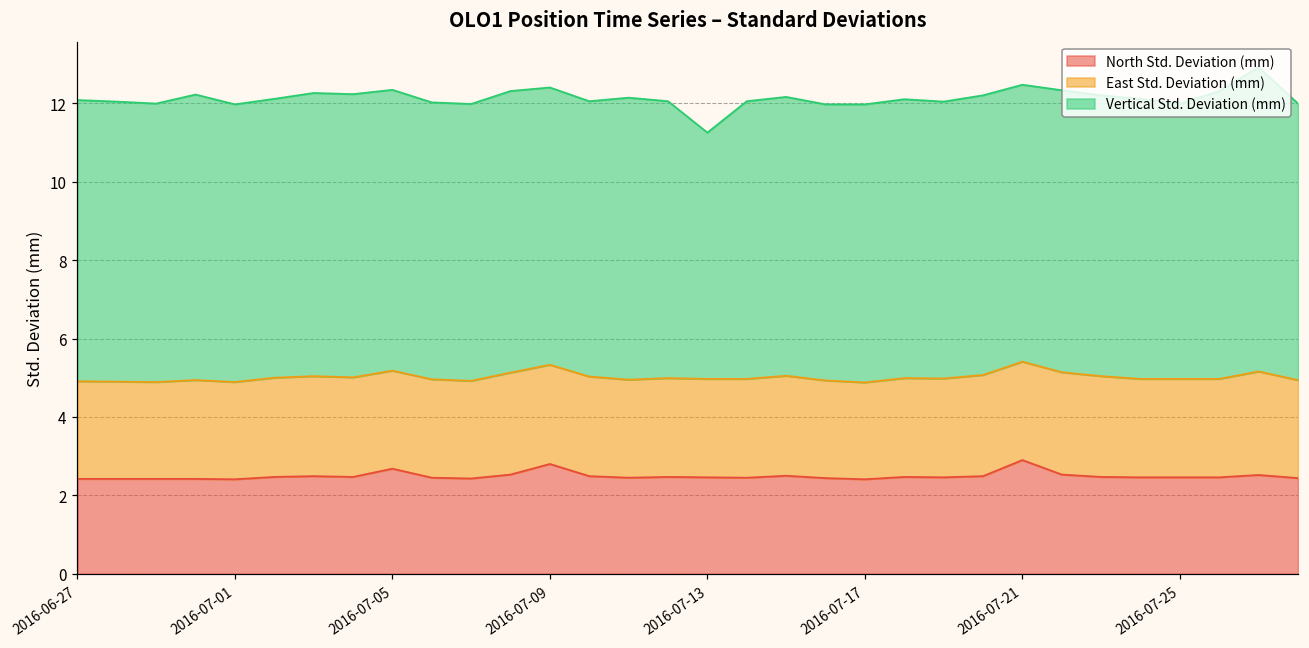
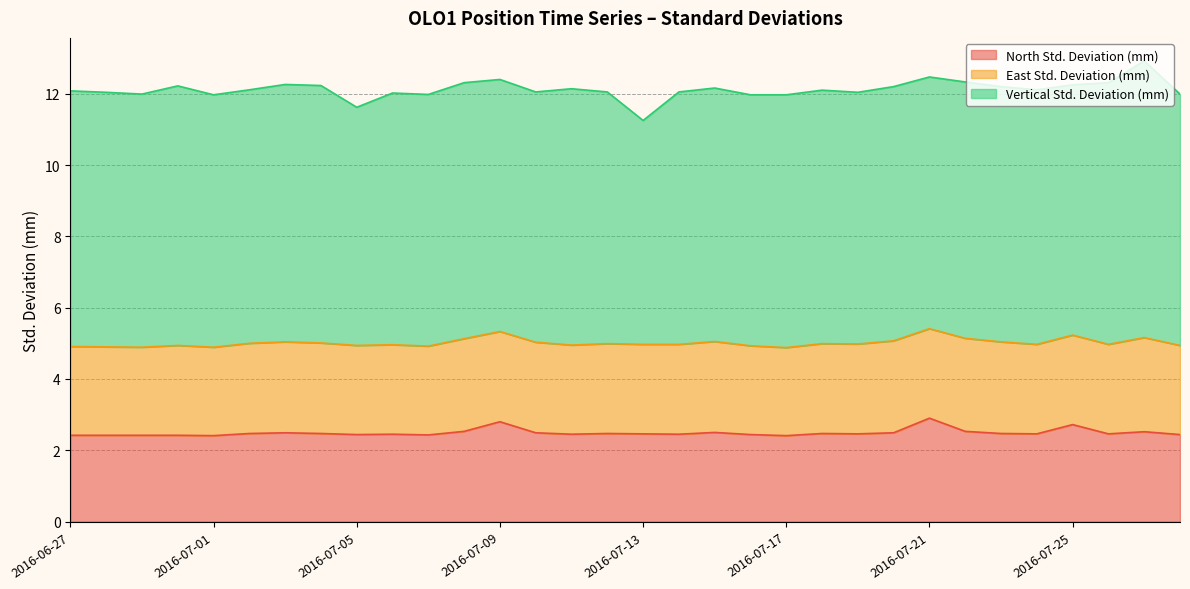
North Std. Deviation (mm), 2016-07-05: 2.7 -> 2.4
Vertical Std. Deviation (mm), 2016-07-05: 7.2 -> 6.7
North Std. Deviation (mm), 2016-07-25: 2.5 -> 2.7
